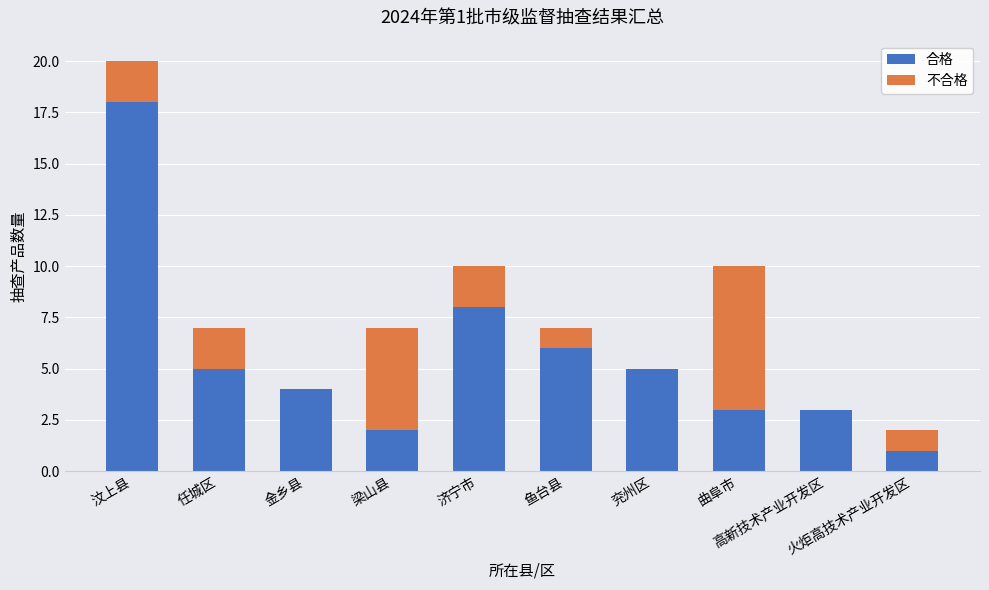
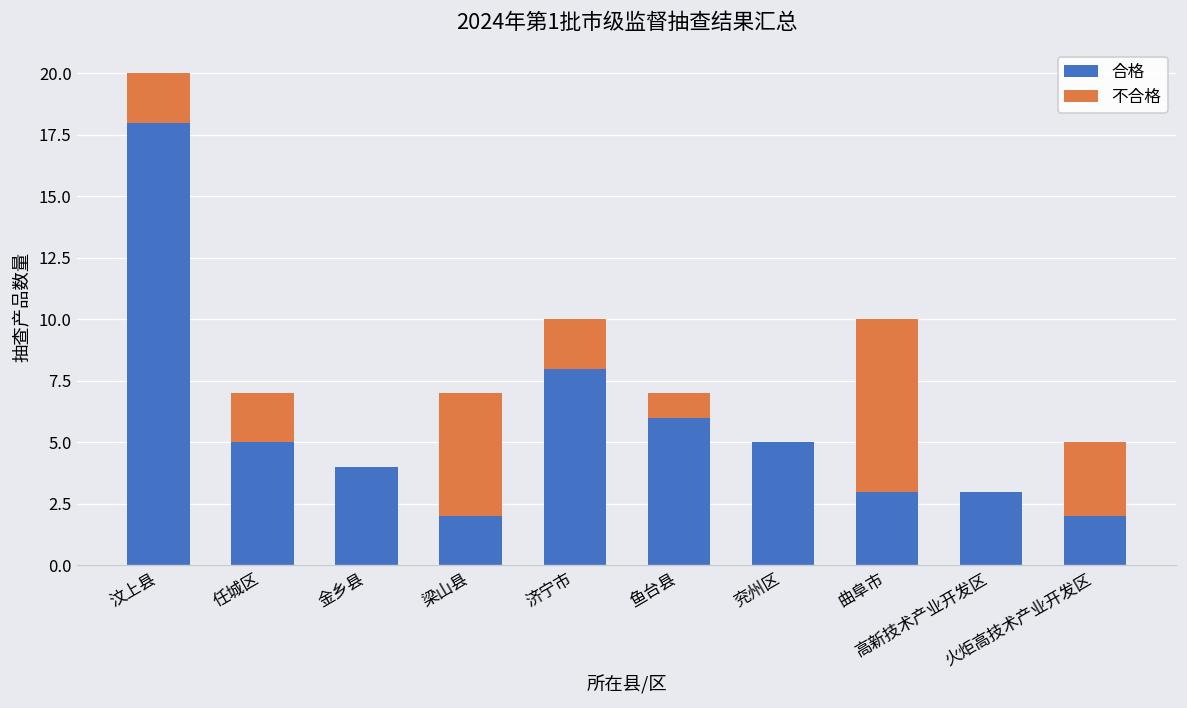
合格, 火炬高技术产业开发区: 1 -> 2
不合格, 火炬高技术产业开发区: 1 -> 3
